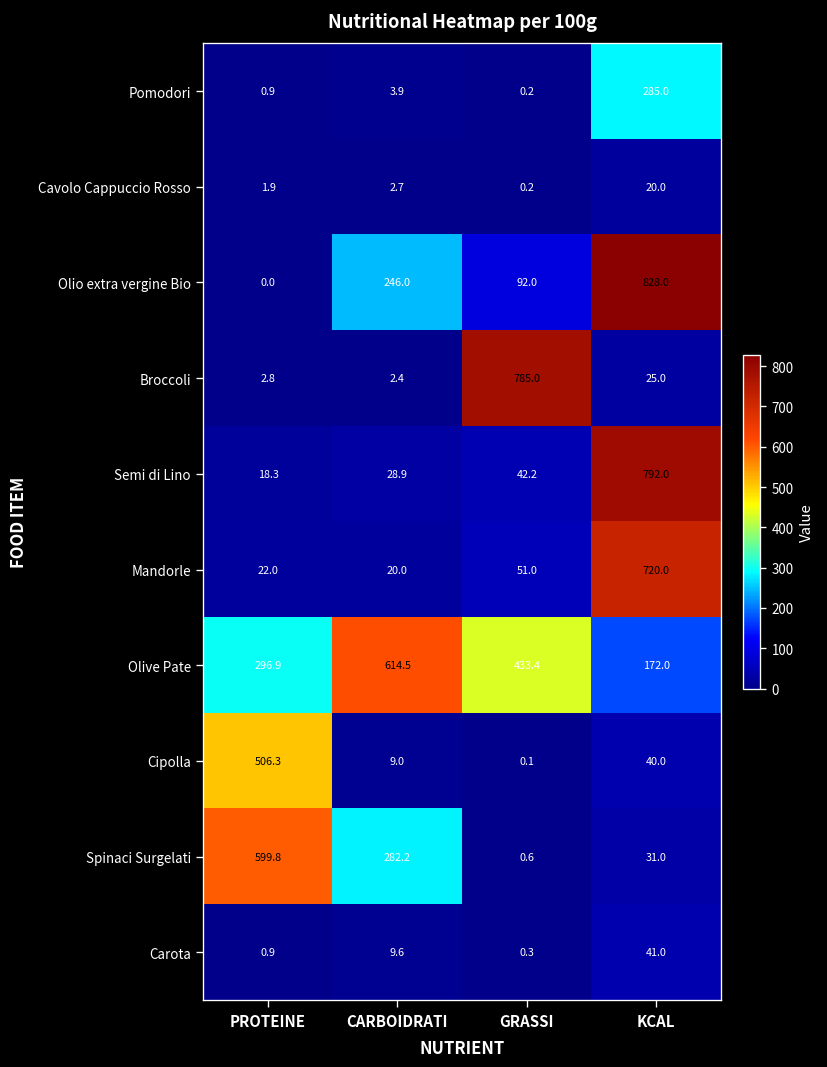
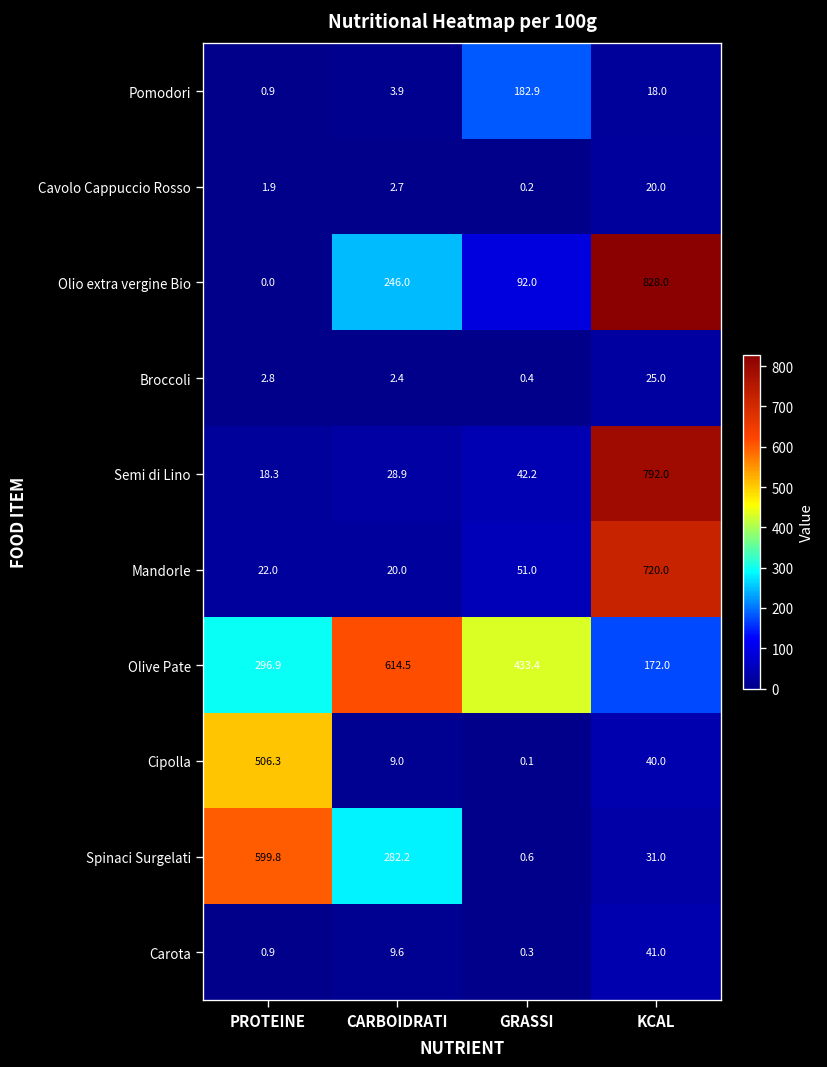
Pomodori, GRASSI: 0.2 -> 182.9
Pomodori, KCAL: 285.0 -> 18.0
Broccoli, GRASSI: 785.0 -> 0.4
